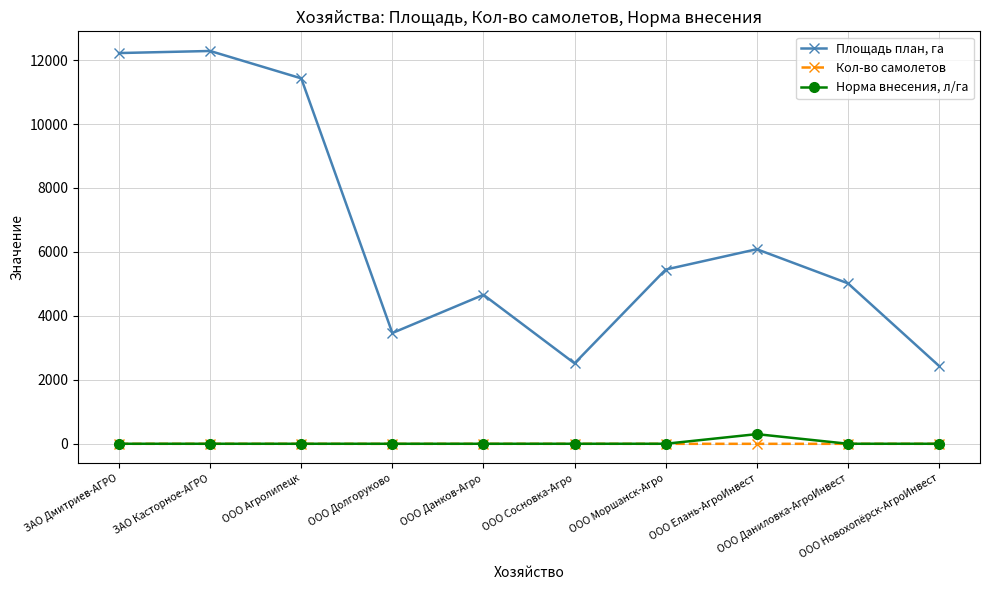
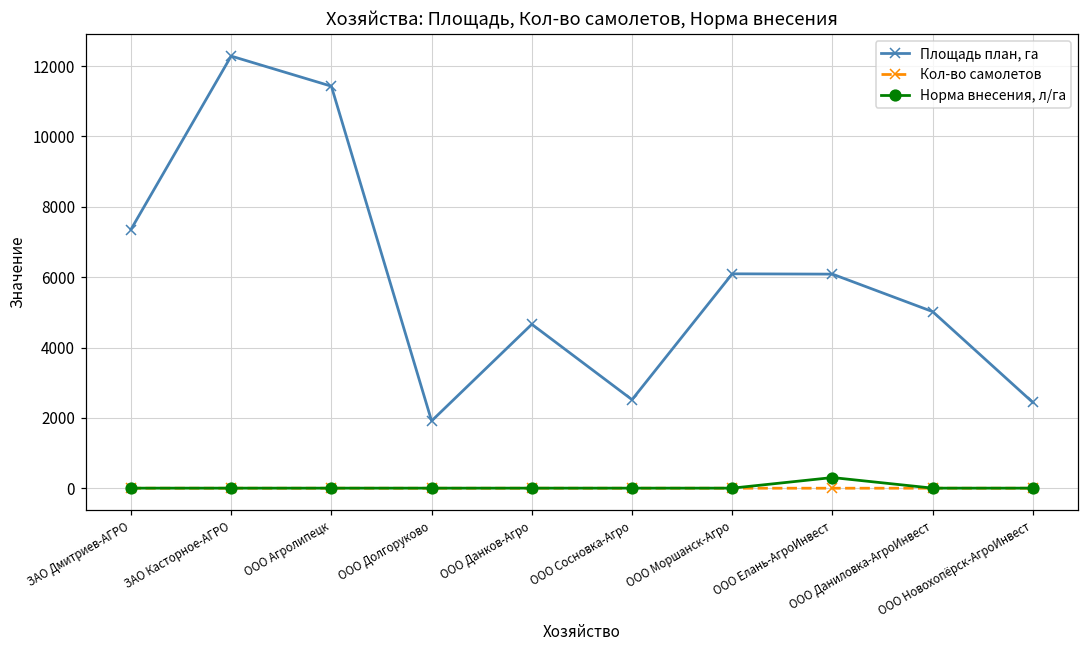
Площадь план, га, ЗАО Дмитриев-АГРО: 12200 -> 7400
Площадь план, га, ООО Долгоруково: 3500 -> 1900
Площадь план, га, ООО Моршанск-Агро: 5500 -> 6100
